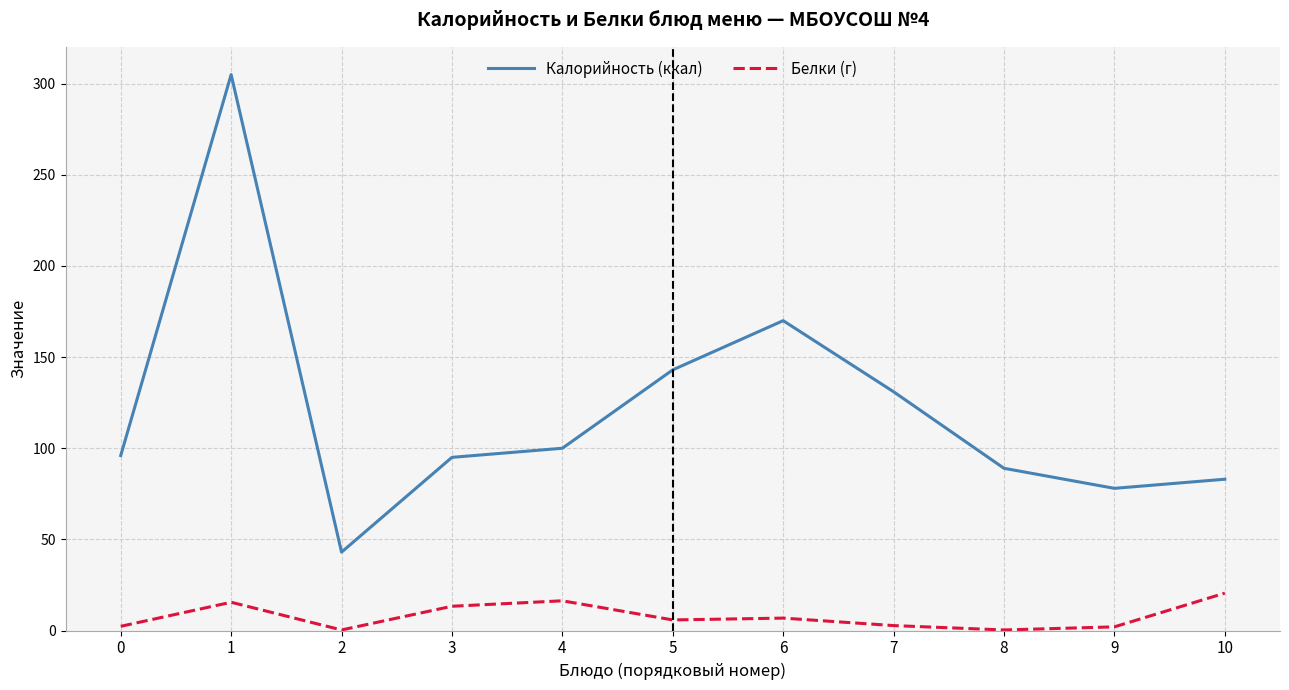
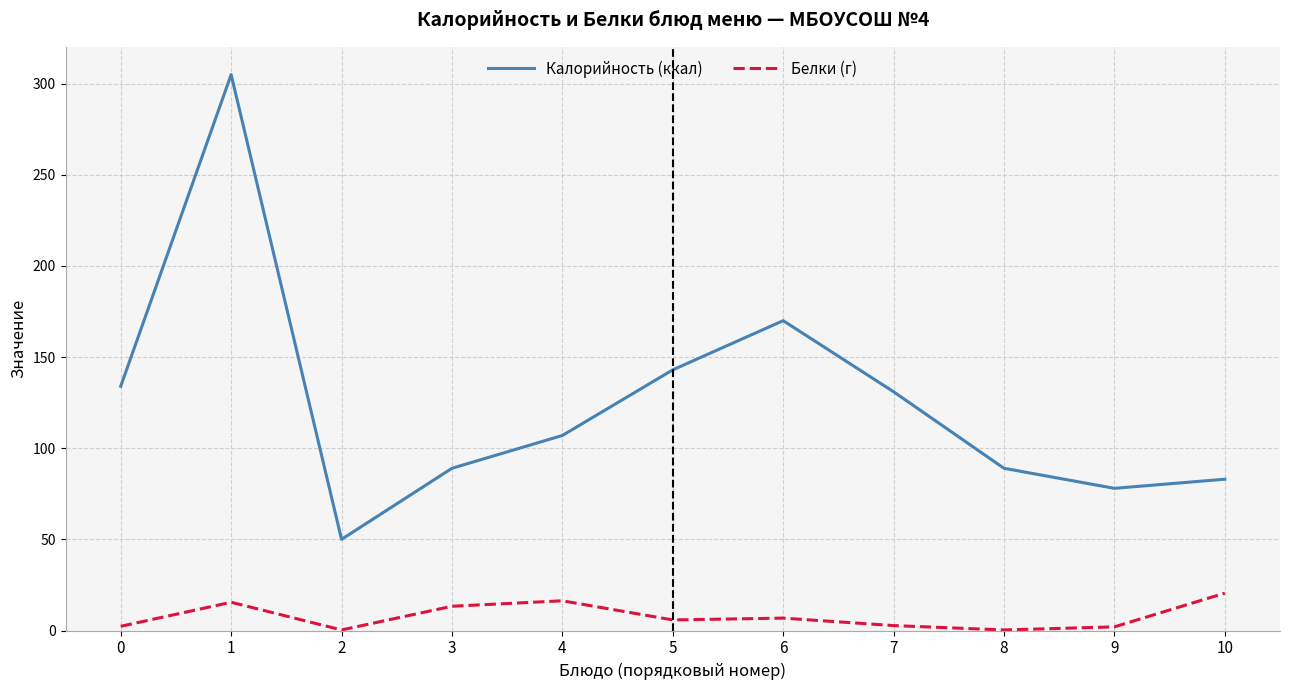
Калорийность (ккал), 0: 96 -> 134
Калорийность (ккал), 2: 43 -> 50
Калорийность (ккал), 3: 95 -> 89
Калорийность (ккал), 4: 100 -> 107
